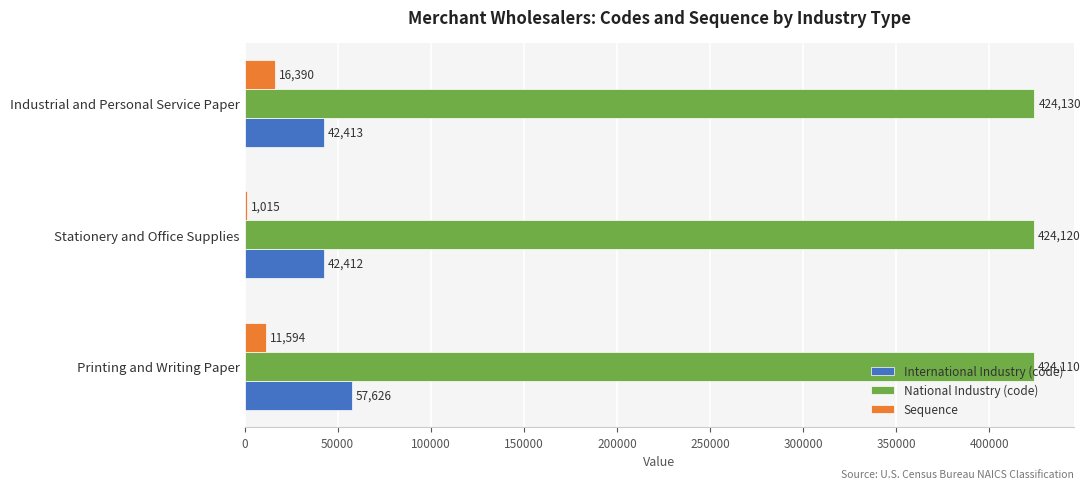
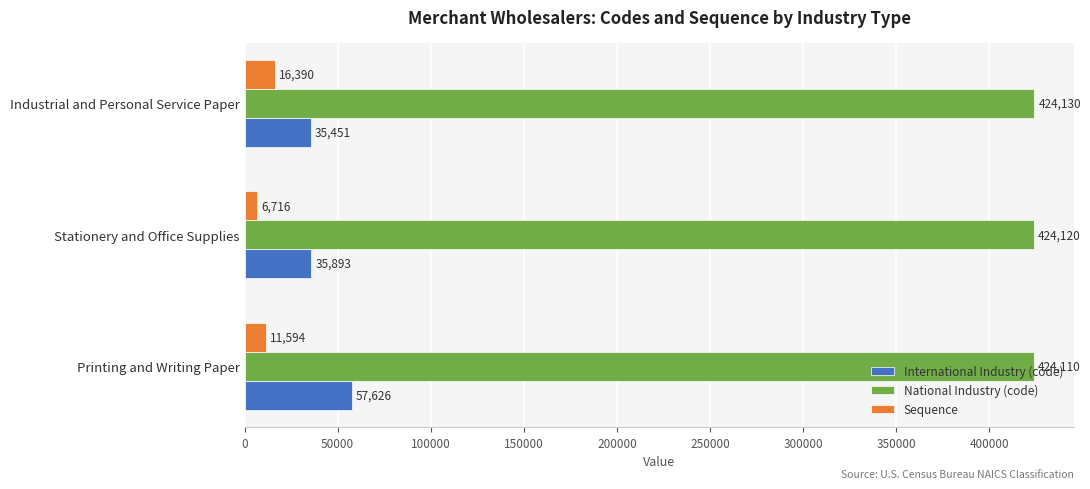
International Industry (code), Industrial and Personal Service Paper: 42,413 -> 35,451
Sequence, Stationery and Office Supplies: 1,015 -> 6,716
International Industry (code), Stationery and Office Supplies: 42,412 -> 35,893
